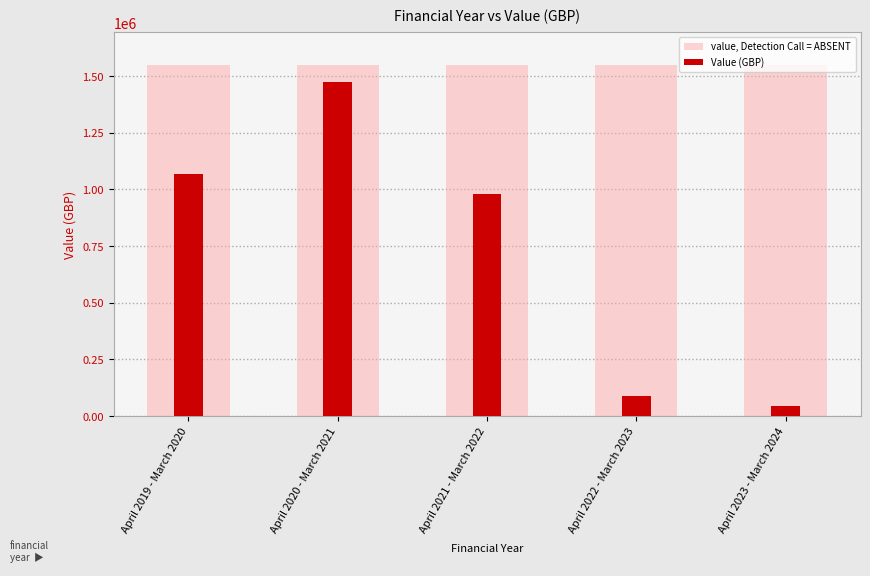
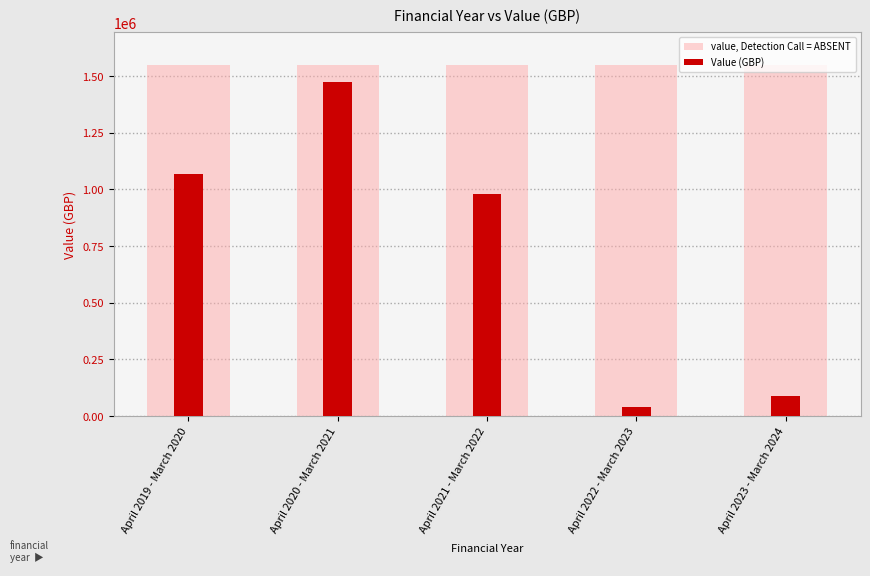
Value (GBP), April 2022 - March 2023: 90000 -> 40000
Value (GBP), April 2023 - March 2024: 50000 -> 90000
